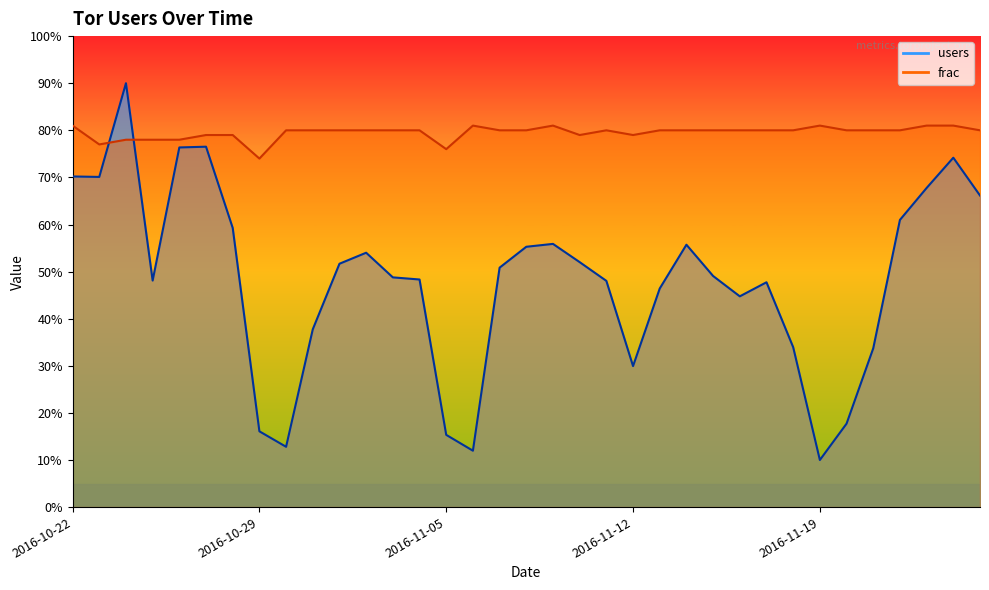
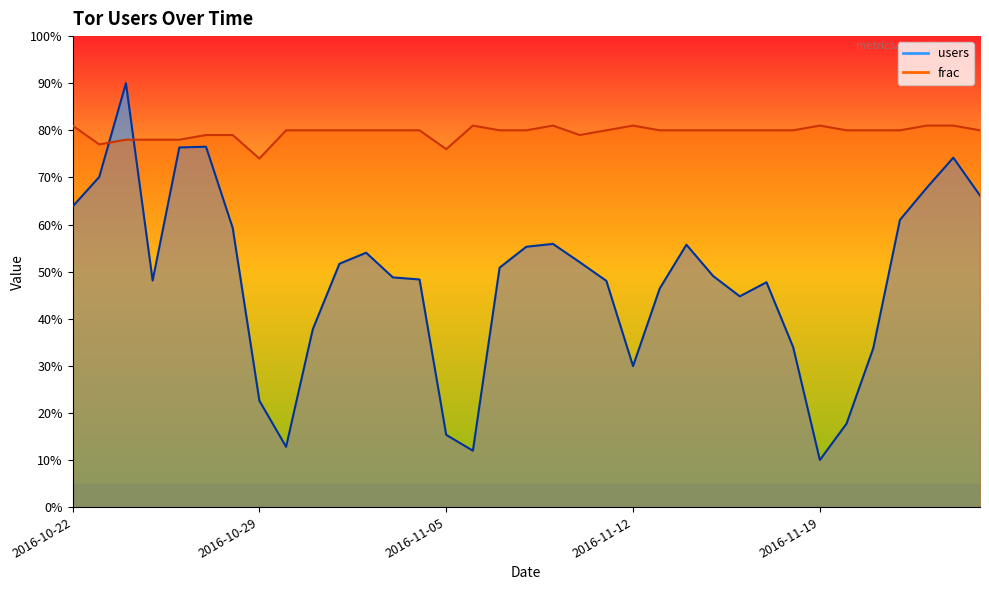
users, 2016-10-22: 70% -> 64%
users, 2016-10-29: 16% -> 23%
frac, 2016-11-12: 79% -> 81%
